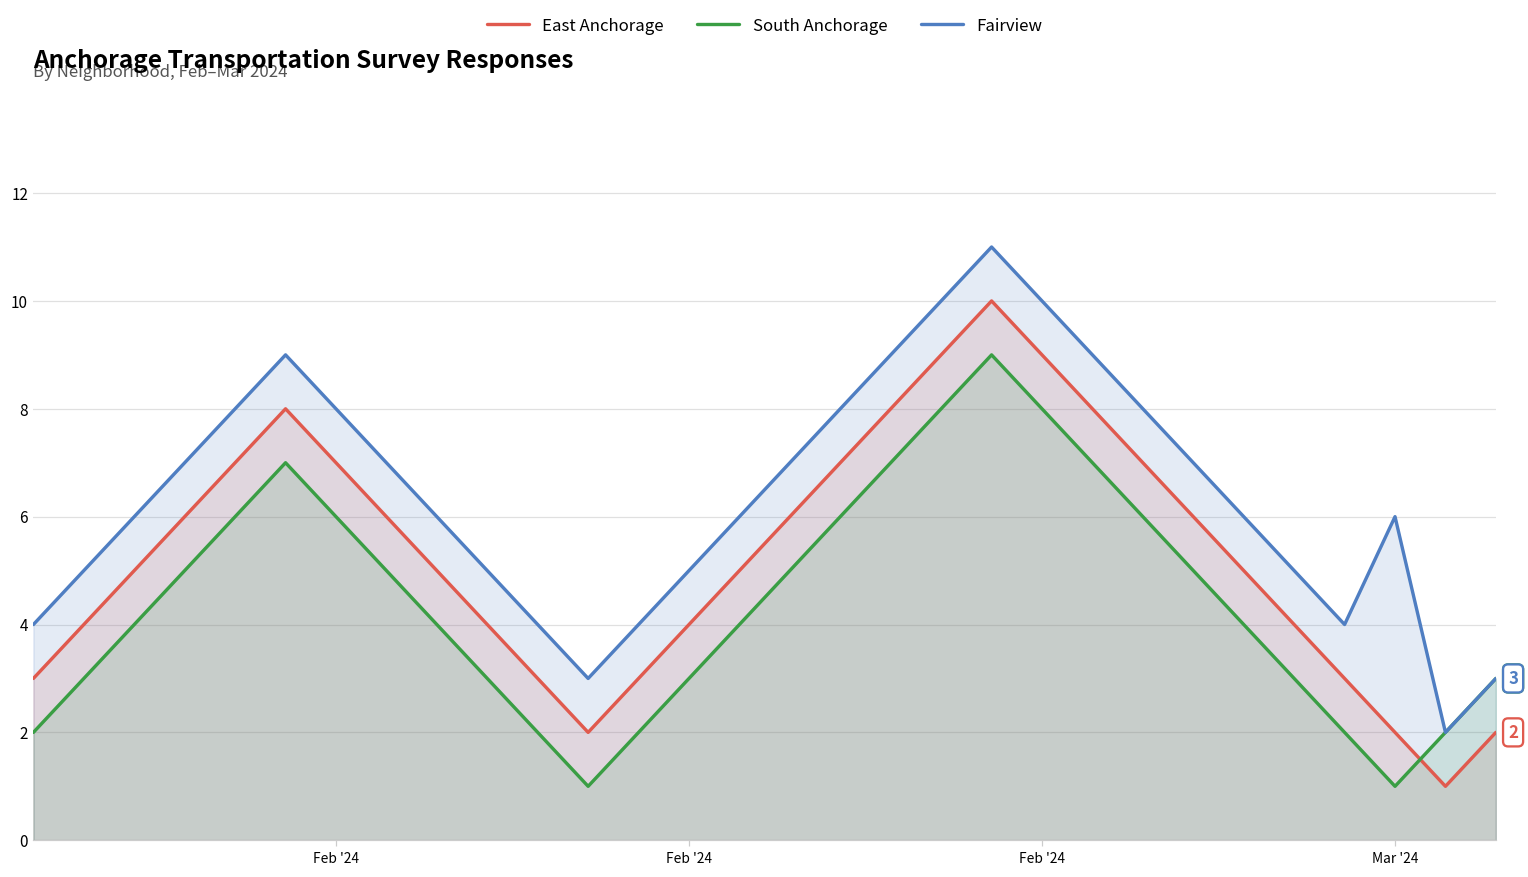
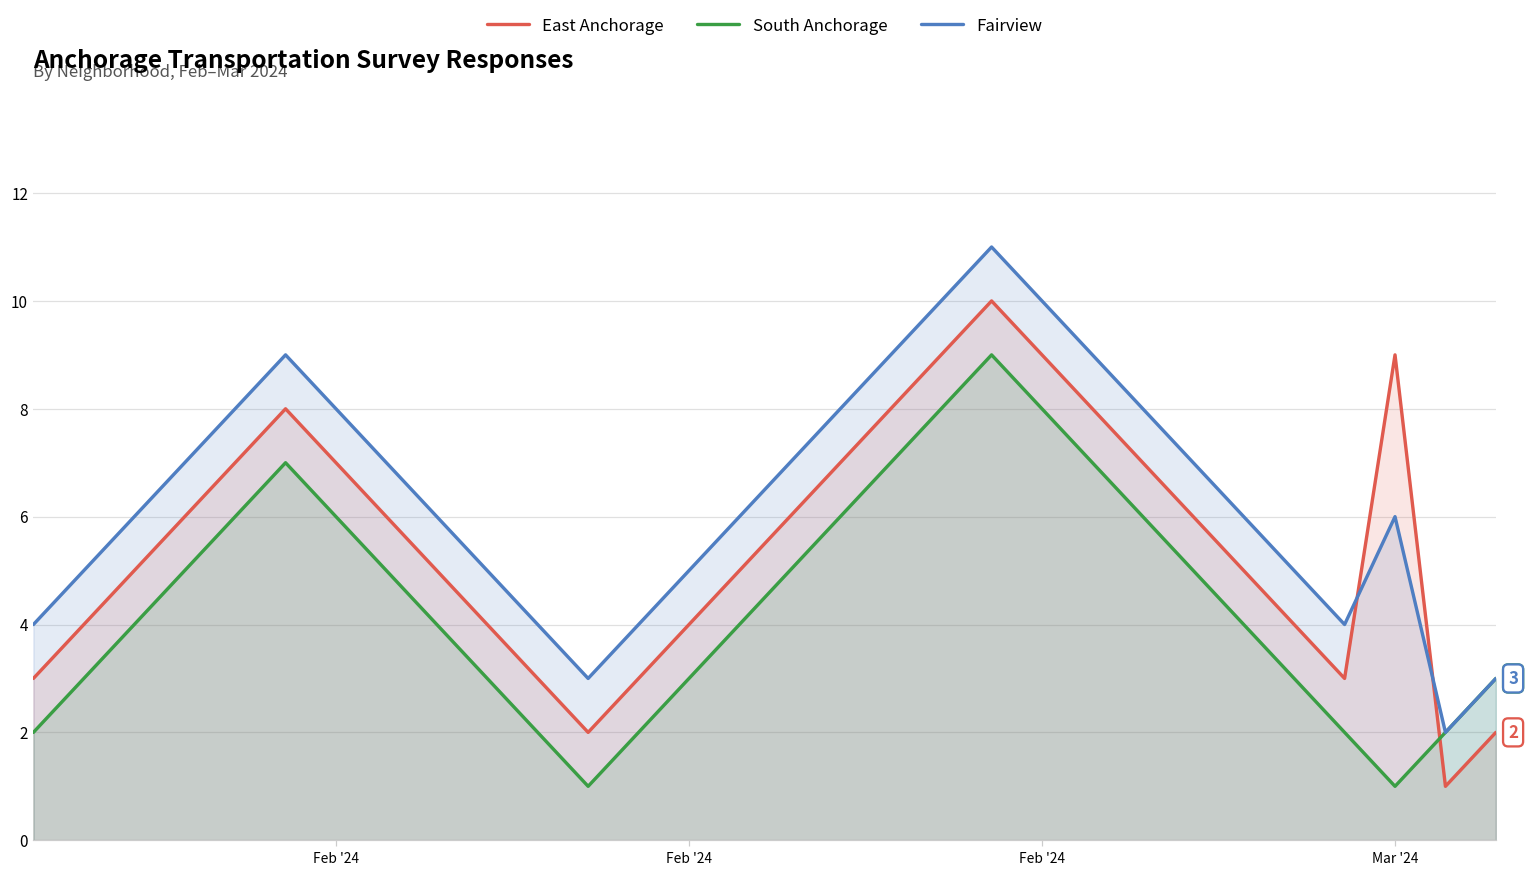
East Anchorage, Mar '24: 2 -> 9
